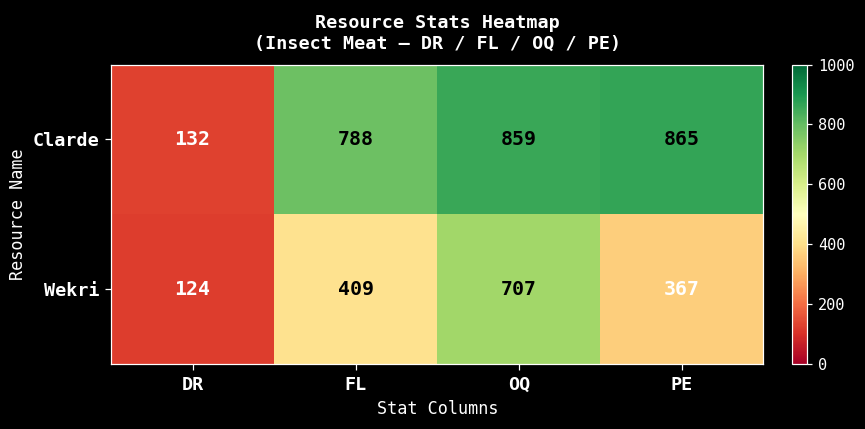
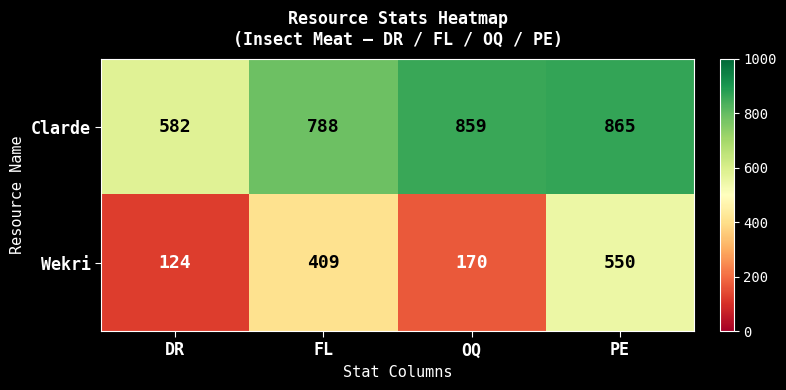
Clarde, DR: 132 -> 582
Wekri, OQ: 707 -> 170
Wekri, PE: 367 -> 550
